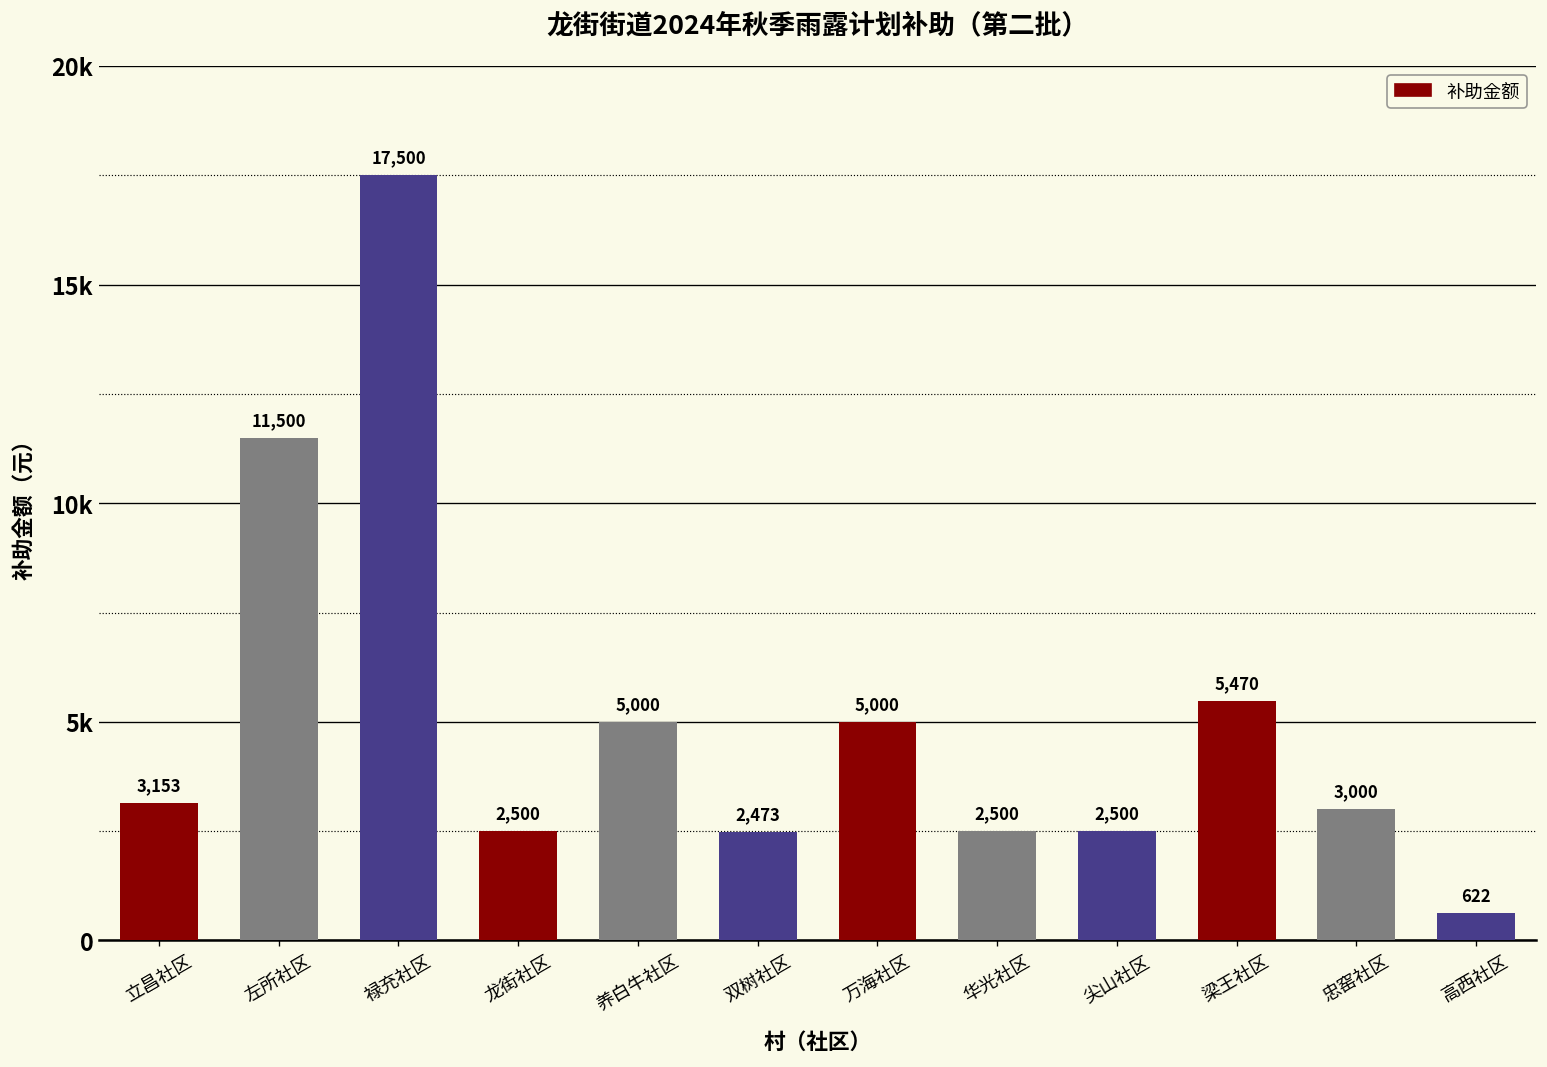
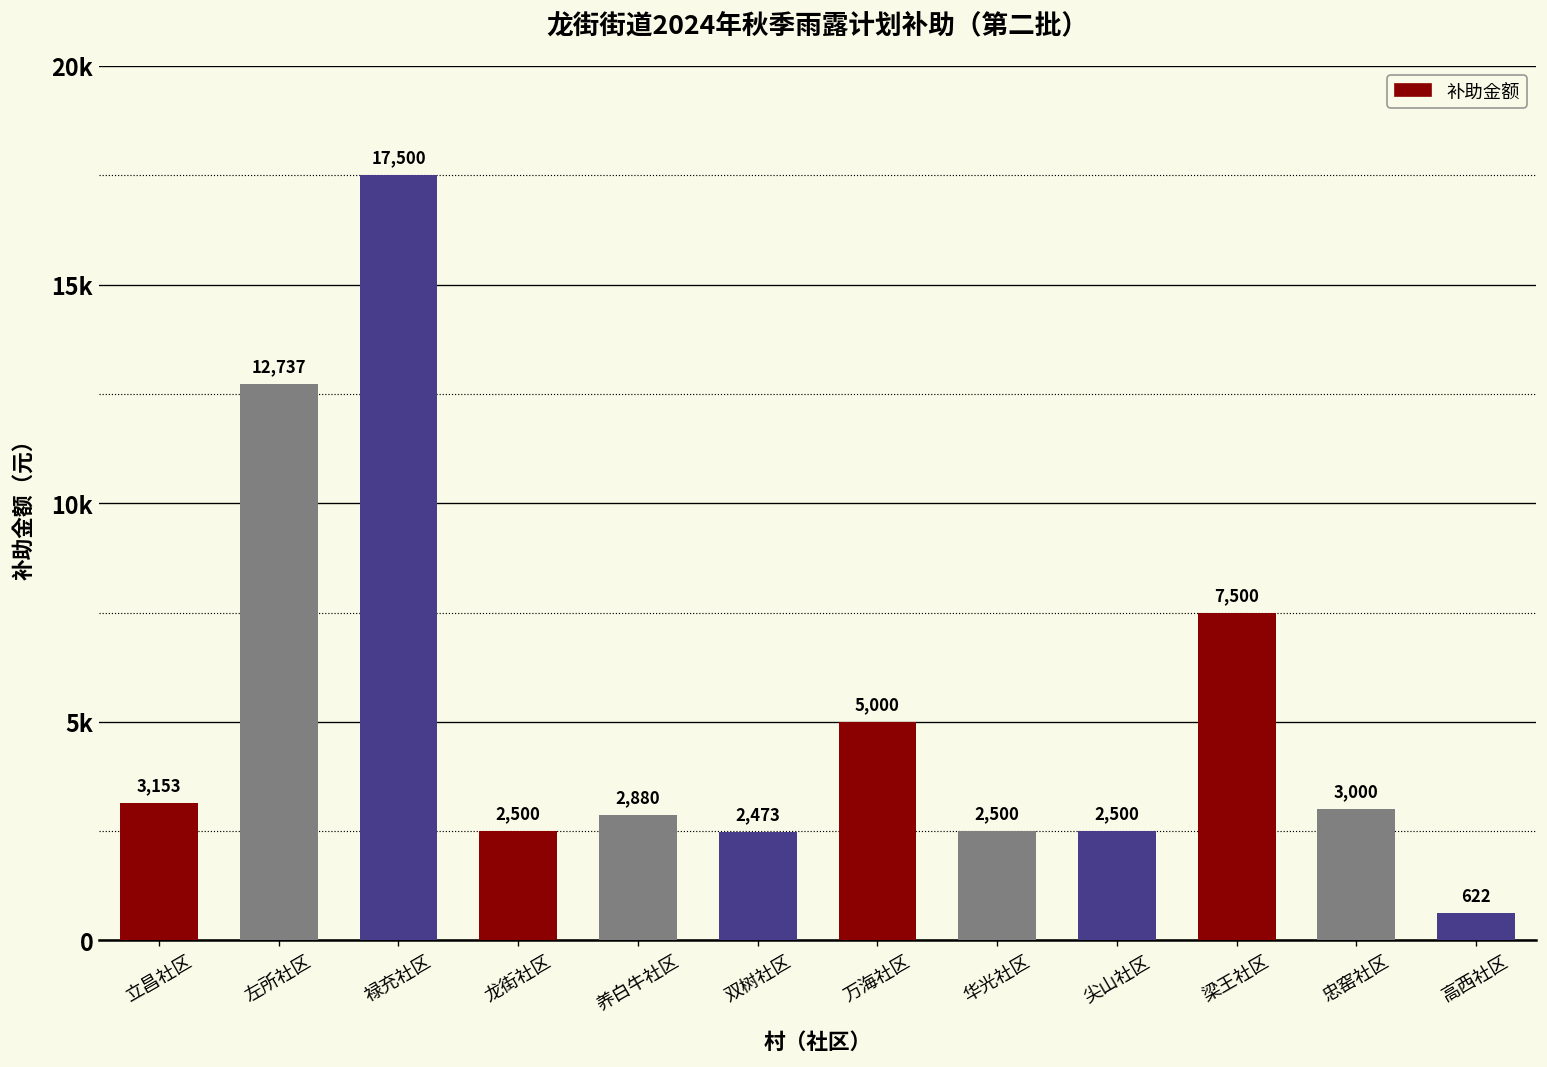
左所社区: 11,500 -> 12,737
养白牛社区: 5,000 -> 2,880
梁王社区: 5,470 -> 7,500
